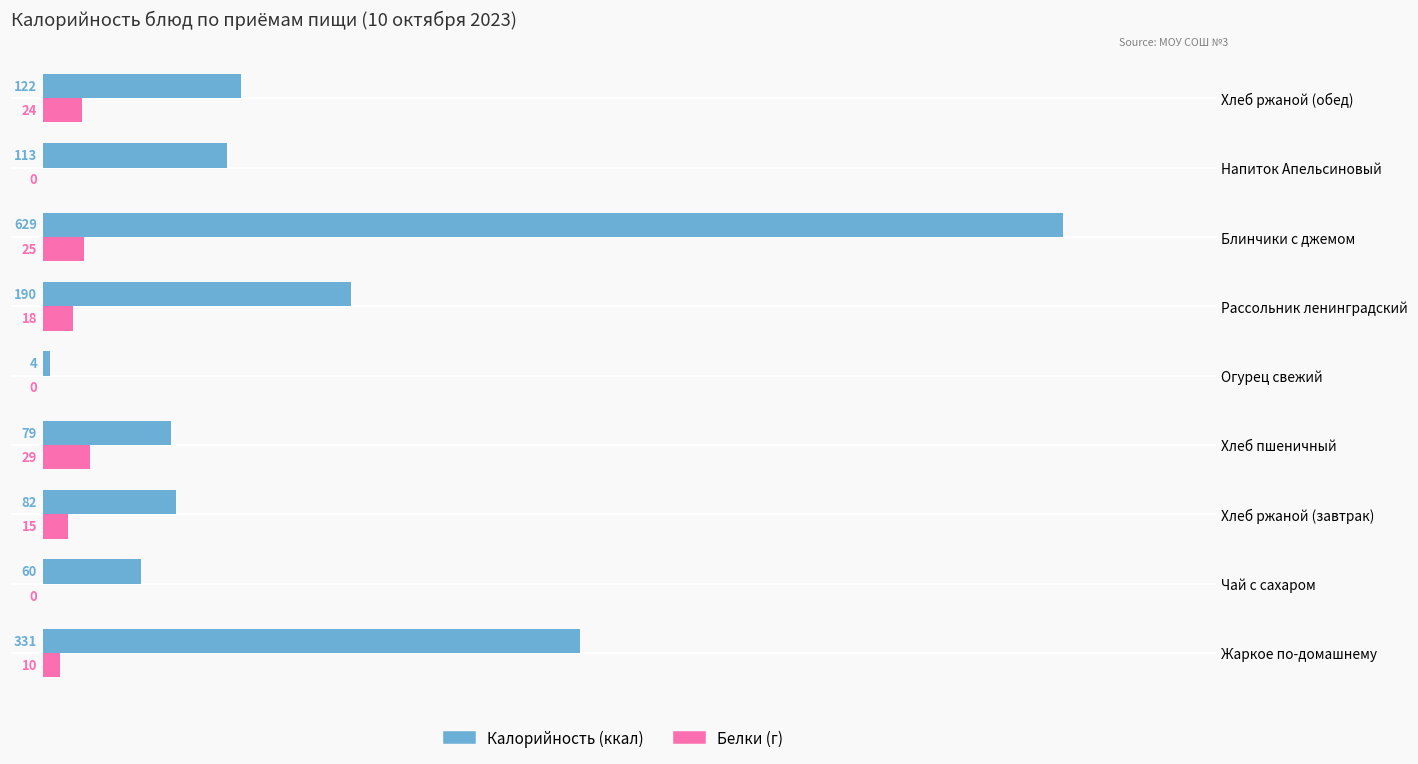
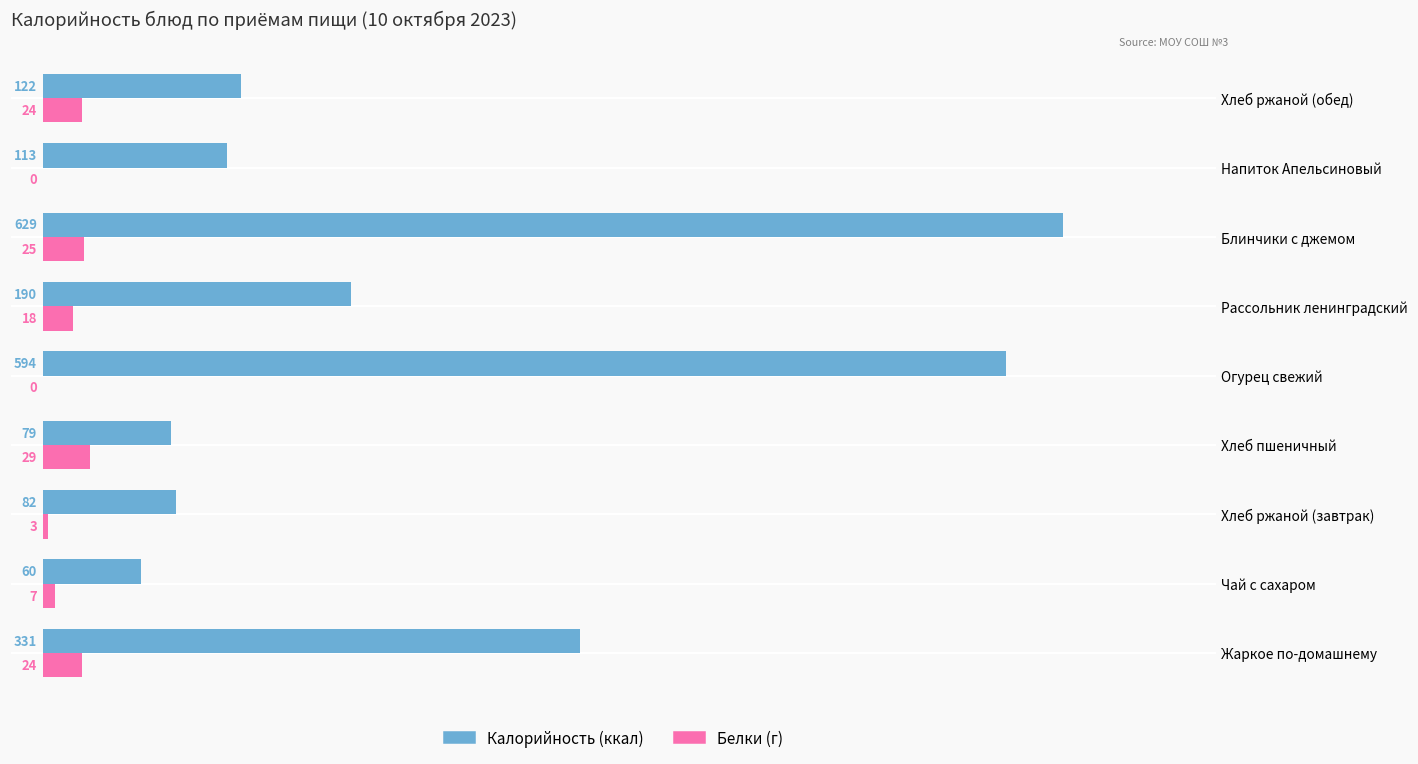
Калорийность (ккал), Огурец свежий: 4 -> 594
Белки (г), Хлеб ржаной (завтрак): 15 -> 3
Белки (г), Чай с сахаром: 0 -> 7
Белки (г), Жаркое по-домашнему: 10 -> 24
